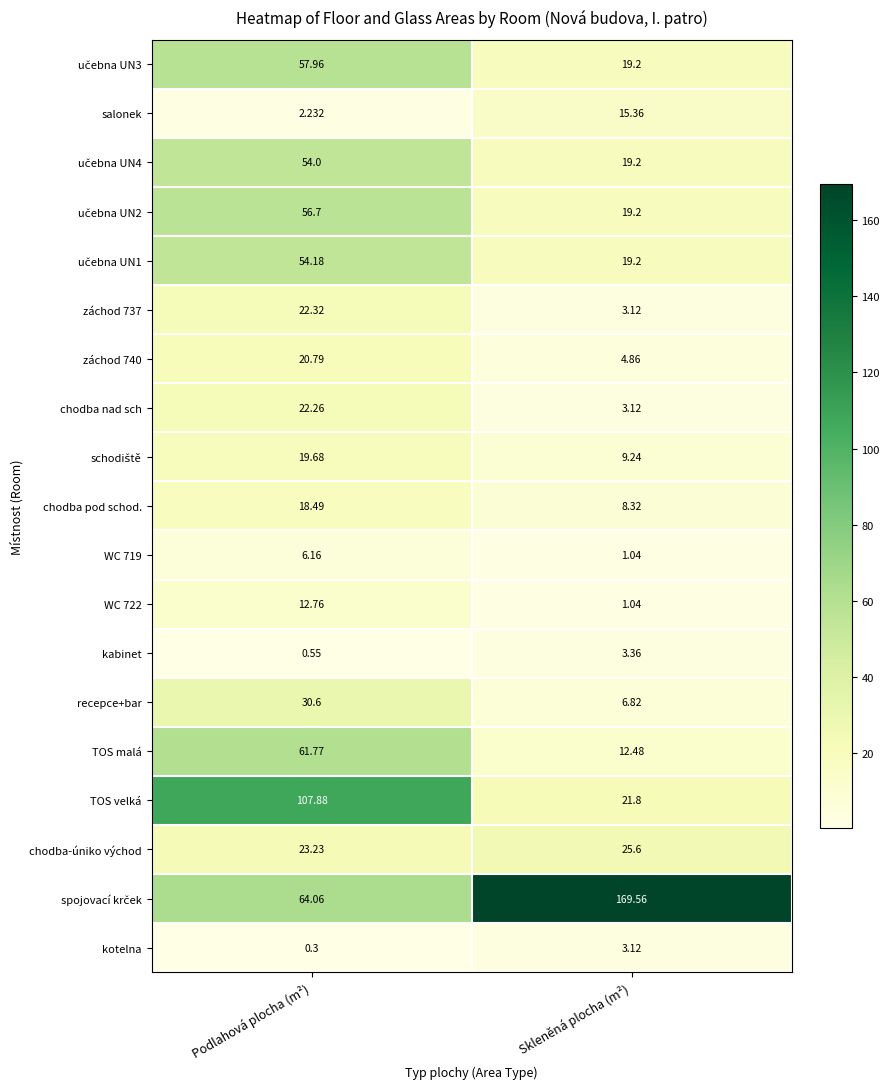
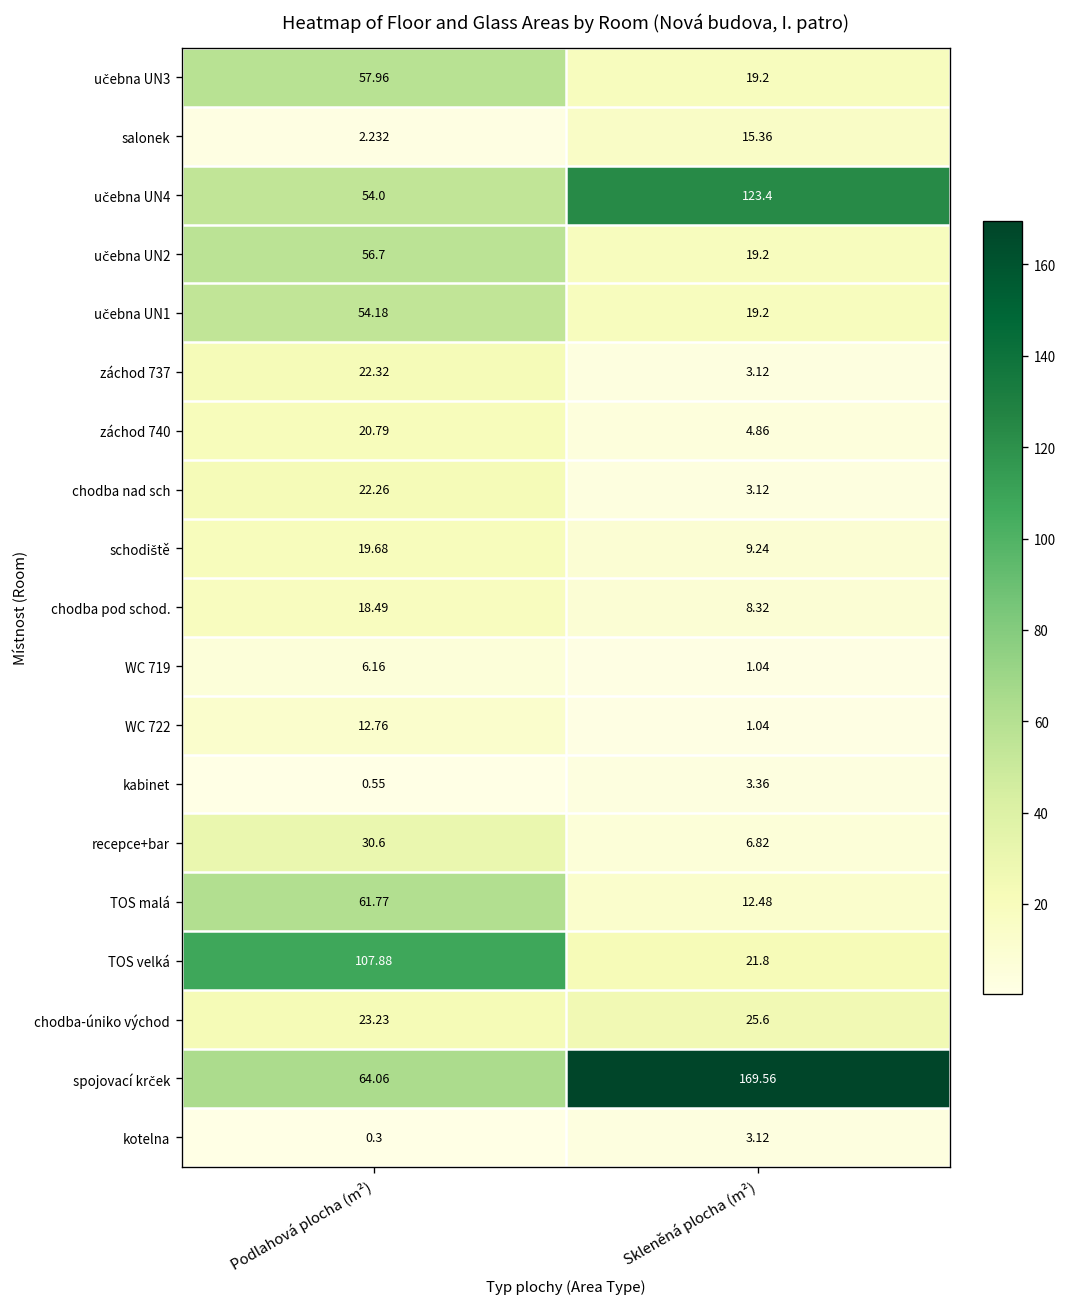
učebna UN4, Skleněná plocha (m²): 19.2 -> 123.4
